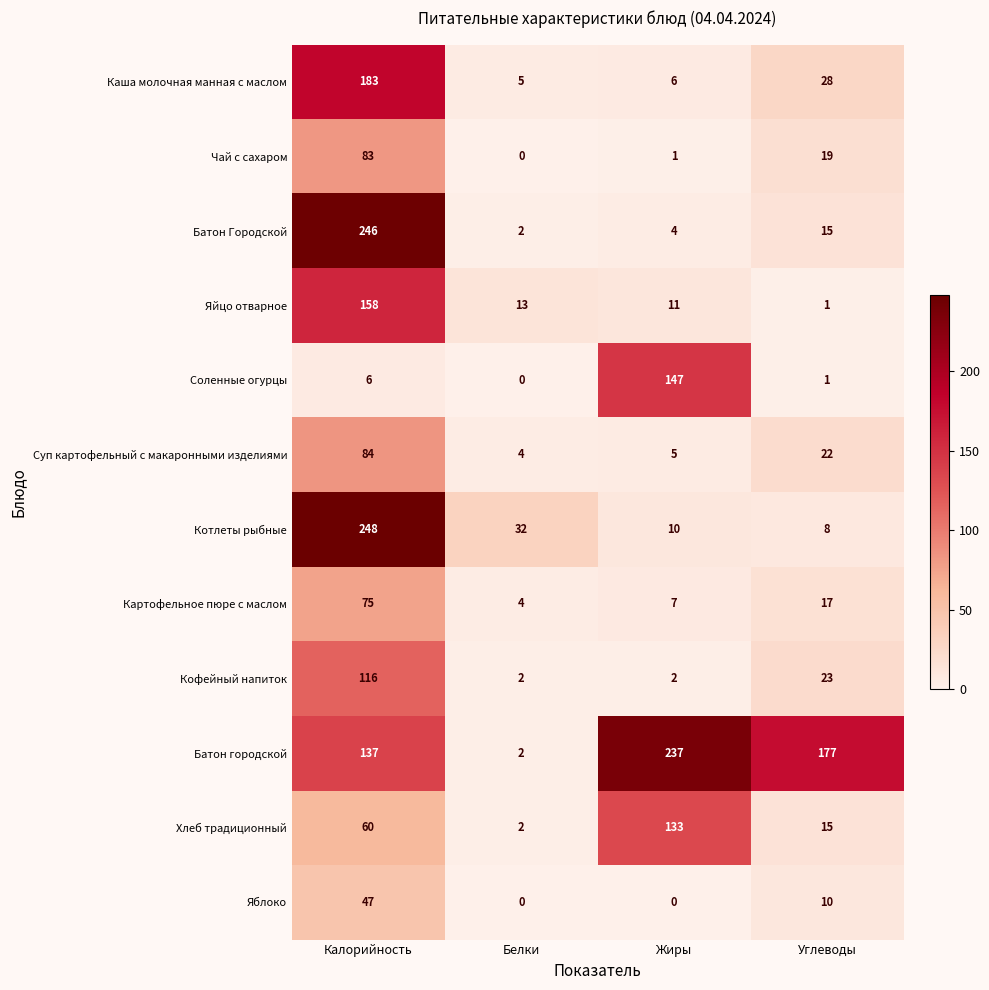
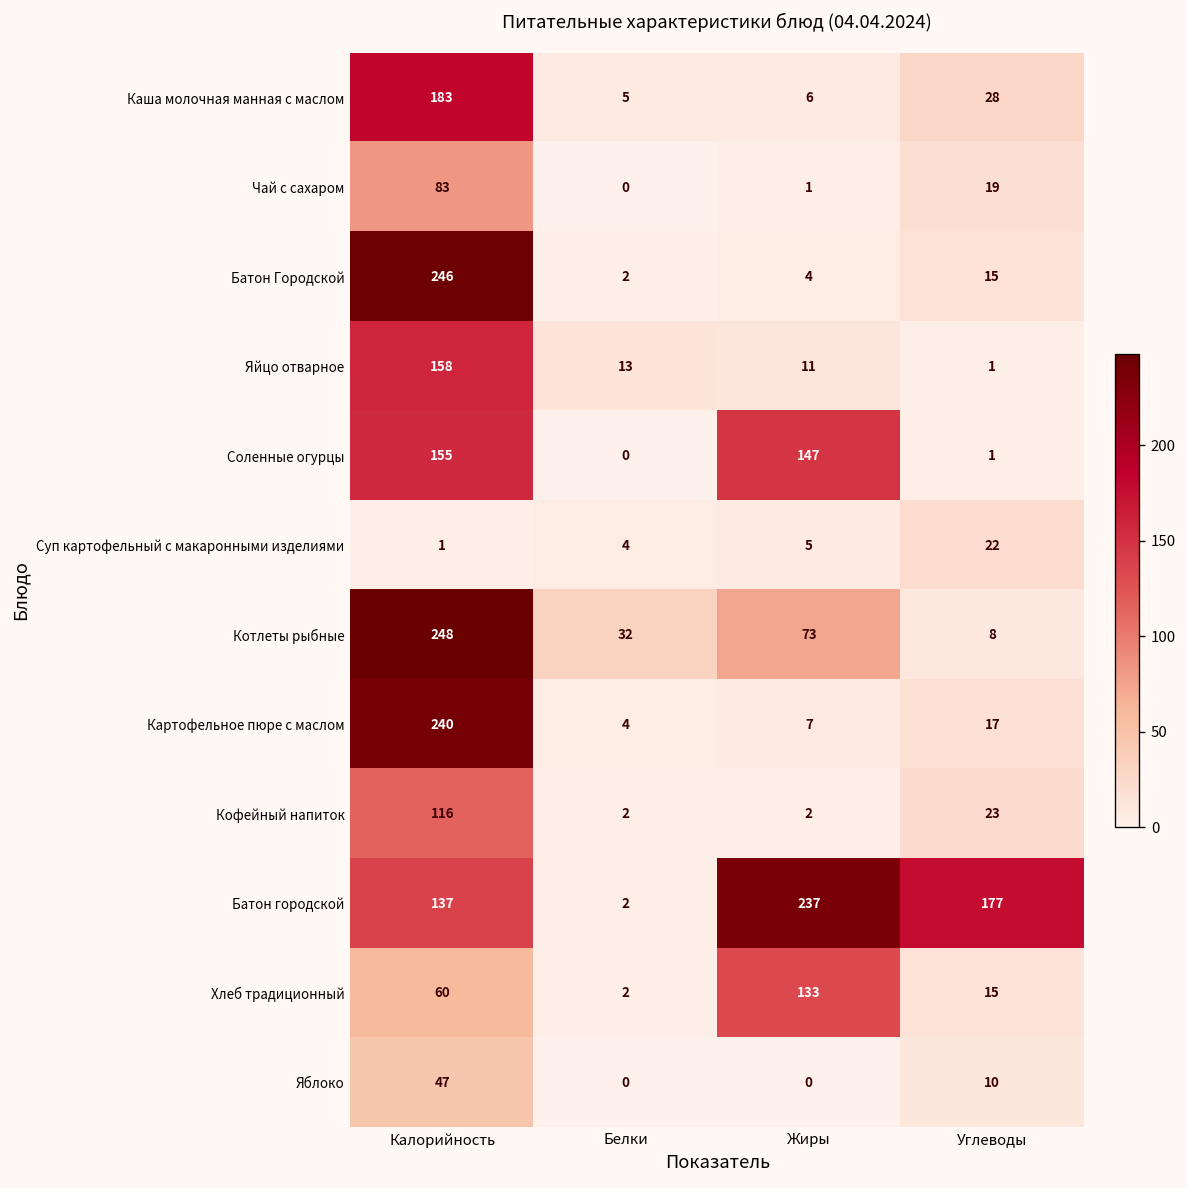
Соленные огурцы, Калорийность: 6 -> 155
Суп картофельный с макаронными изделиями, Калорийность: 84 -> 1
Котлеты рыбные, Жиры: 10 -> 73
Картофельное пюре с маслом, Калорийность: 75 -> 240
